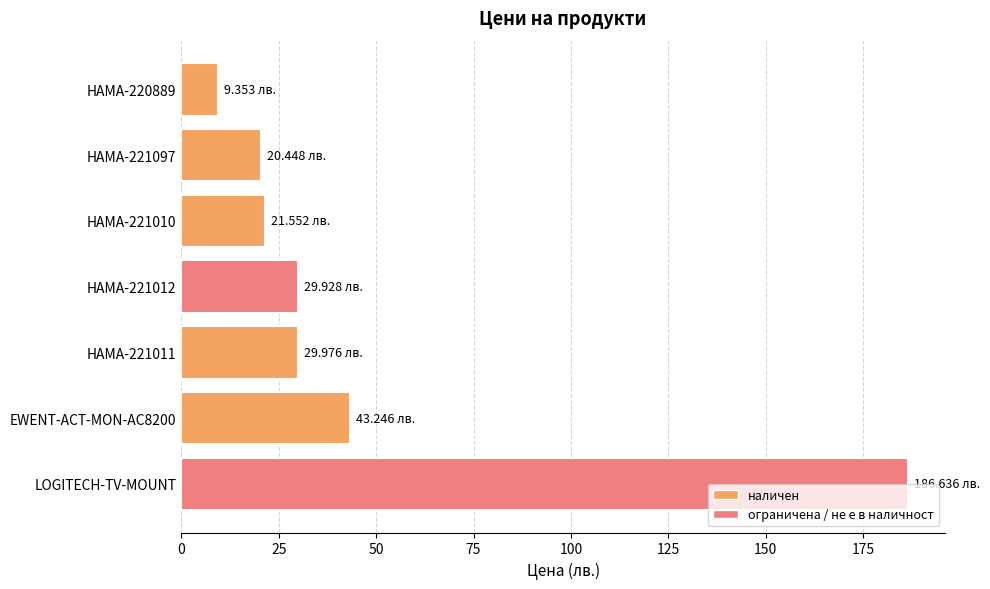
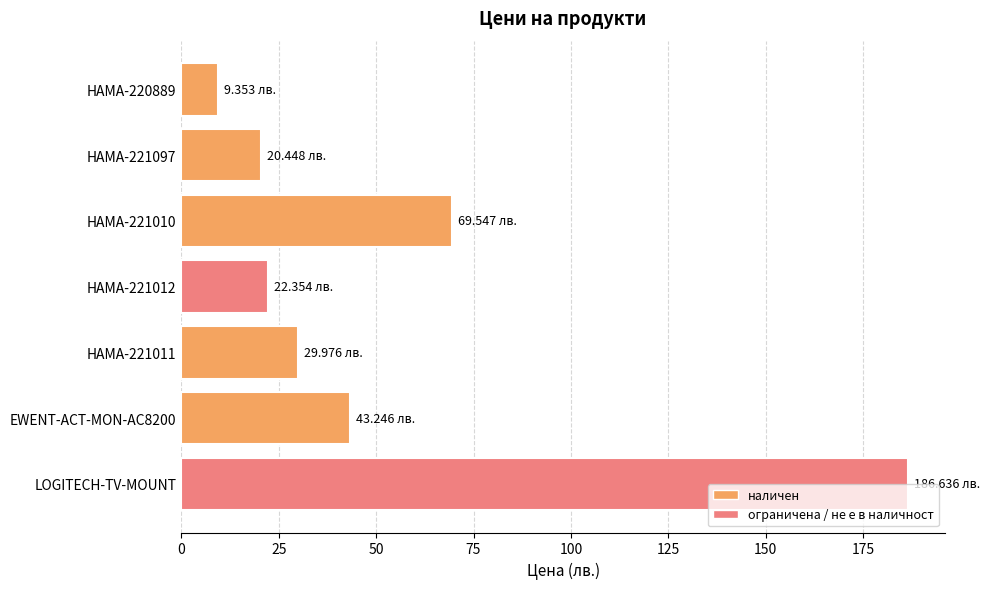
HAMA-221010: 21.552 -> 69.547
HAMA-221012: 29.928 -> 22.354
